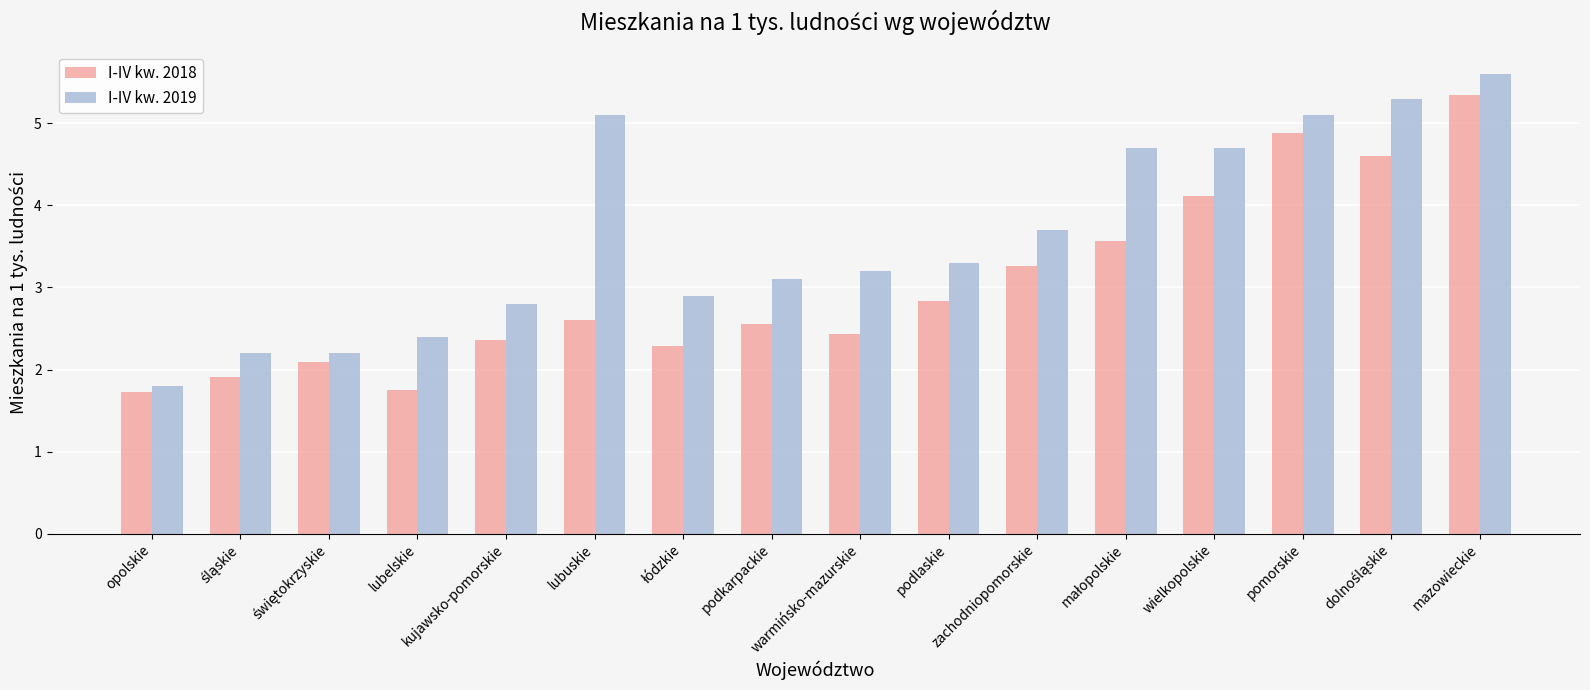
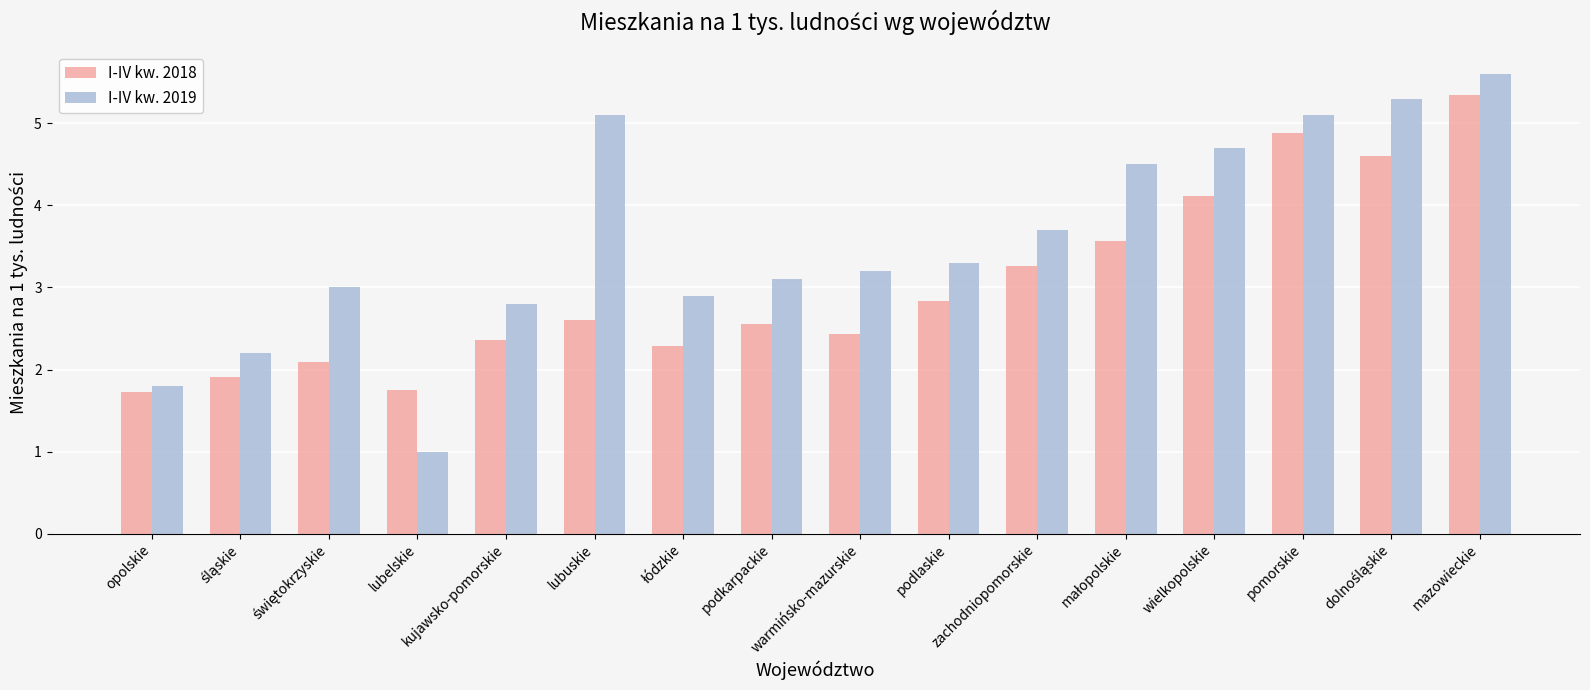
I-IV kw. 2019, świętokrzyskie: 2.2 -> 3.0
I-IV kw. 2019, lubelskie: 2.4 -> 1.0
I-IV kw. 2019, małopolskie: 4.7 -> 4.5
